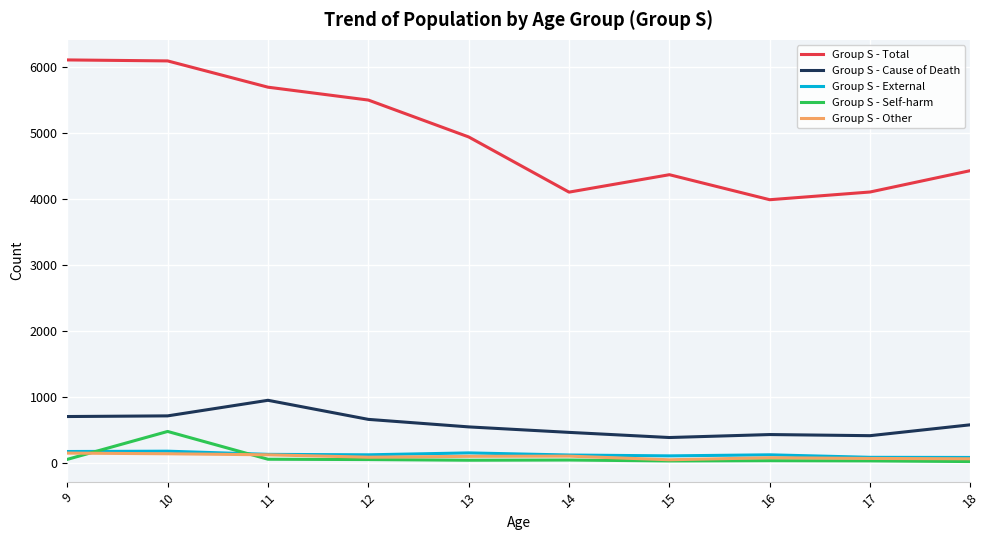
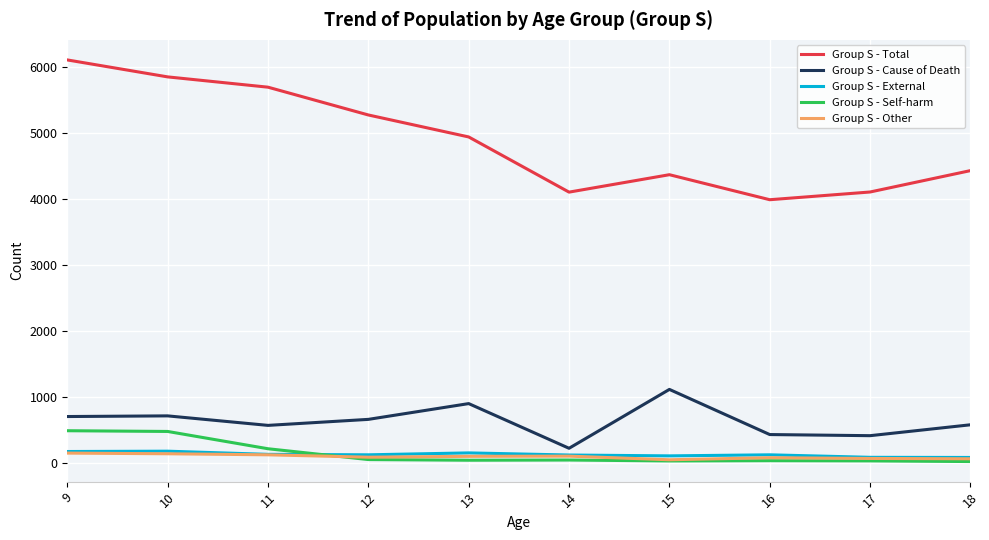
Group S - Self-harm, 9: 100 -> 500
Group S - Total, 10: 6100 -> 5800
Group S - Cause of Death, 11: 900 -> 600
Group S - Self-harm, 11: 100 -> 200
Group S - Total, 12: 5500 -> 5300
Group S - Cause of Death, 13: 500 -> 900
Group S - Cause of Death, 14: 500 -> 200
Group S - Cause of Death, 15: 400 -> 1100
